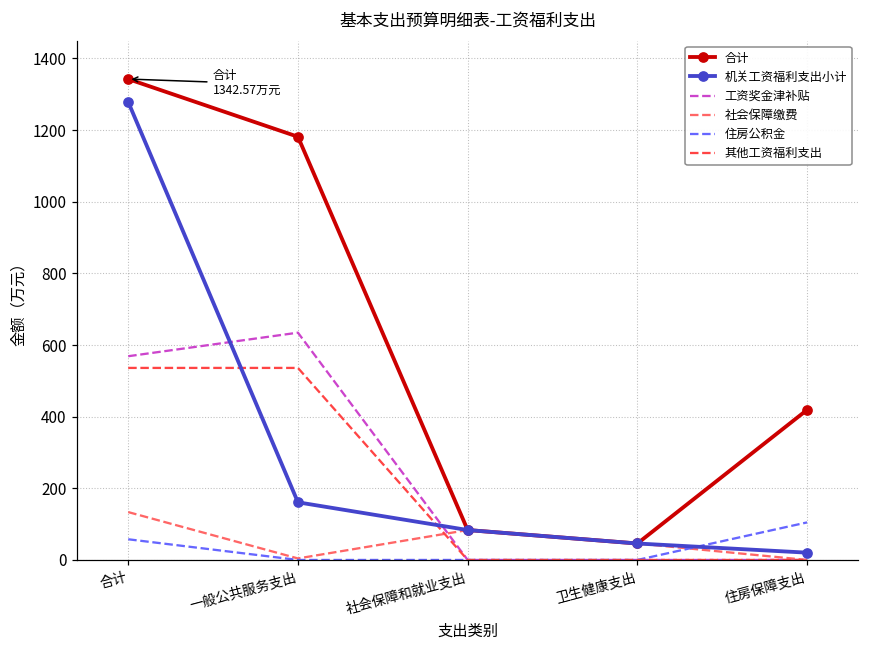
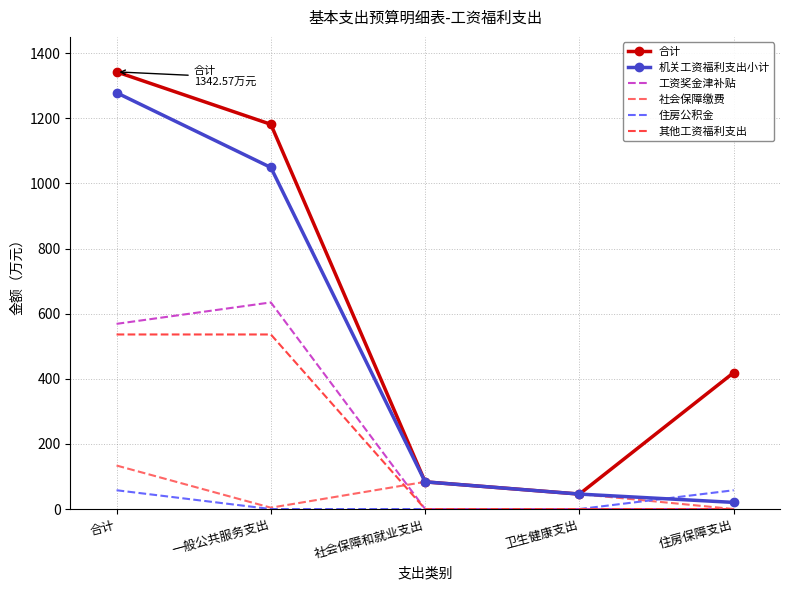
机关工资福利支出小计, 一般公共服务支出: 160 -> 1050
住房公积金, 住房保障支出: 100 -> 60
